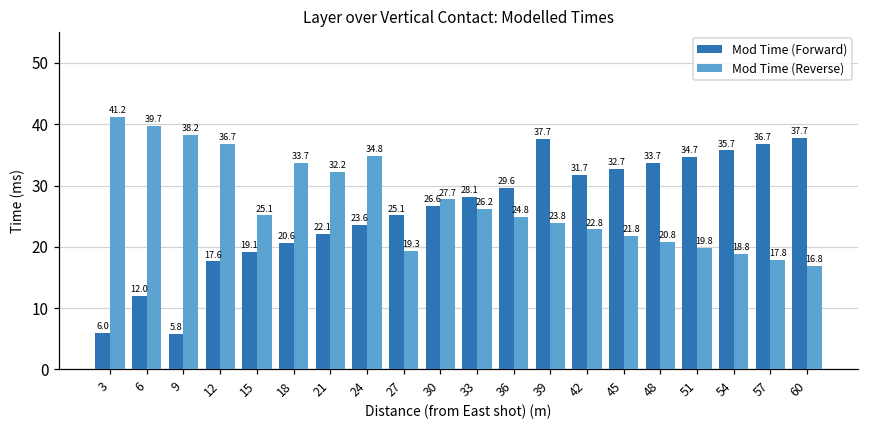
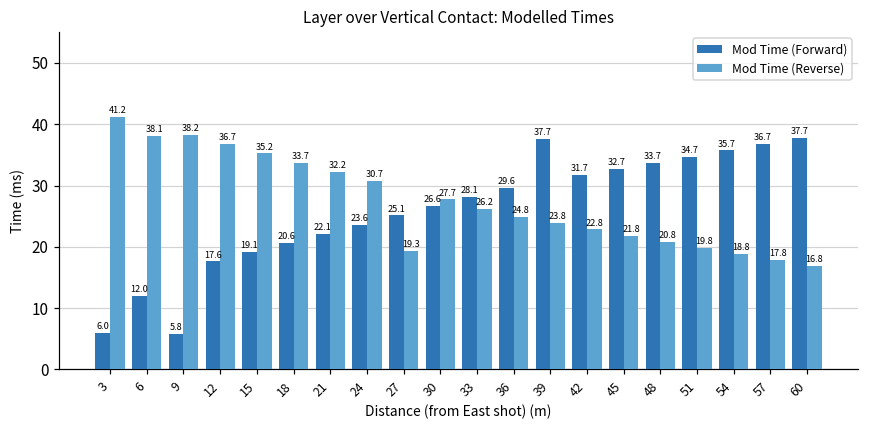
Mod Time (Reverse), 6: 39.7 -> 38.1
Mod Time (Reverse), 15: 25.1 -> 35.2
Mod Time (Reverse), 24: 34.8 -> 30.7
